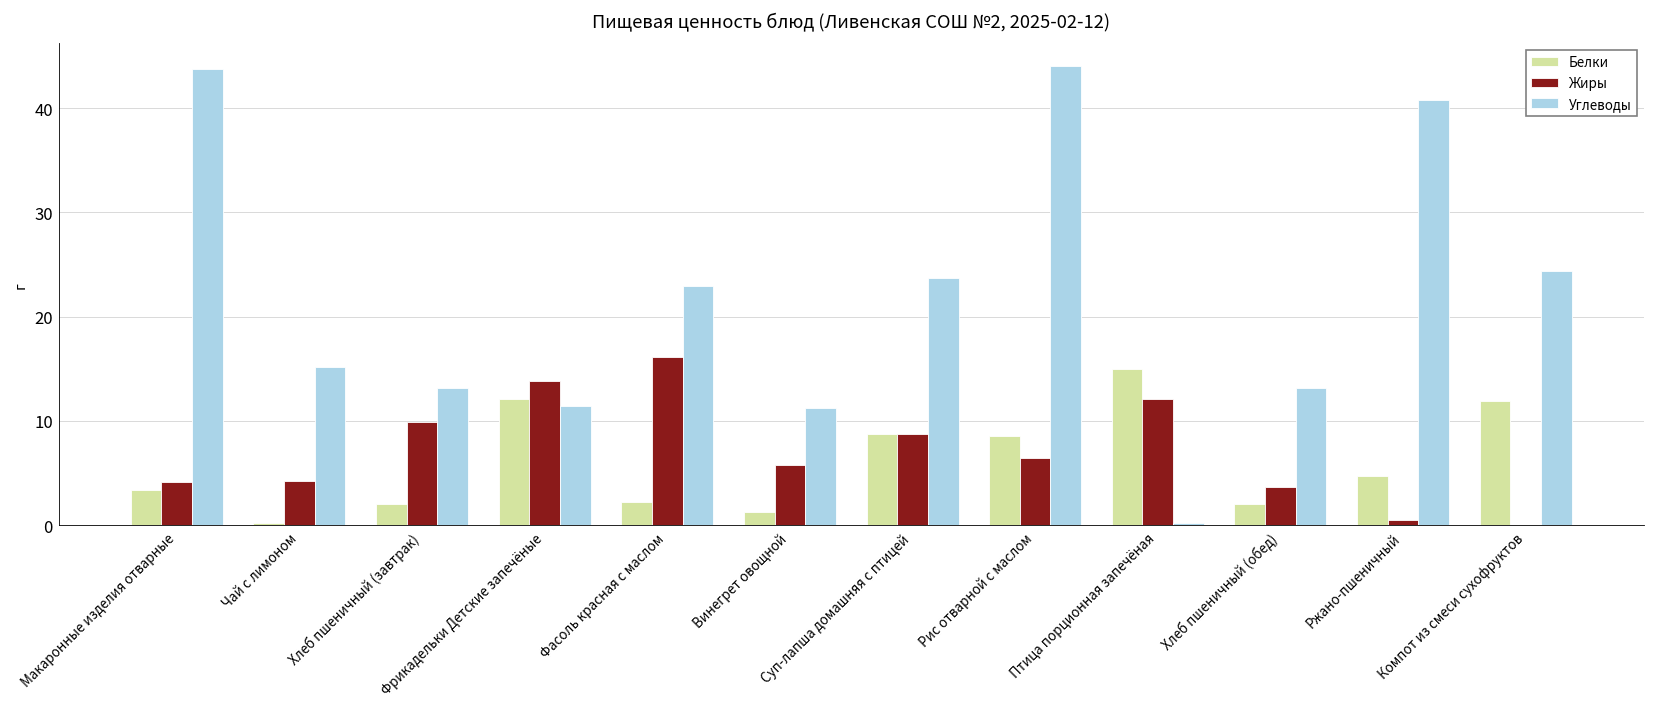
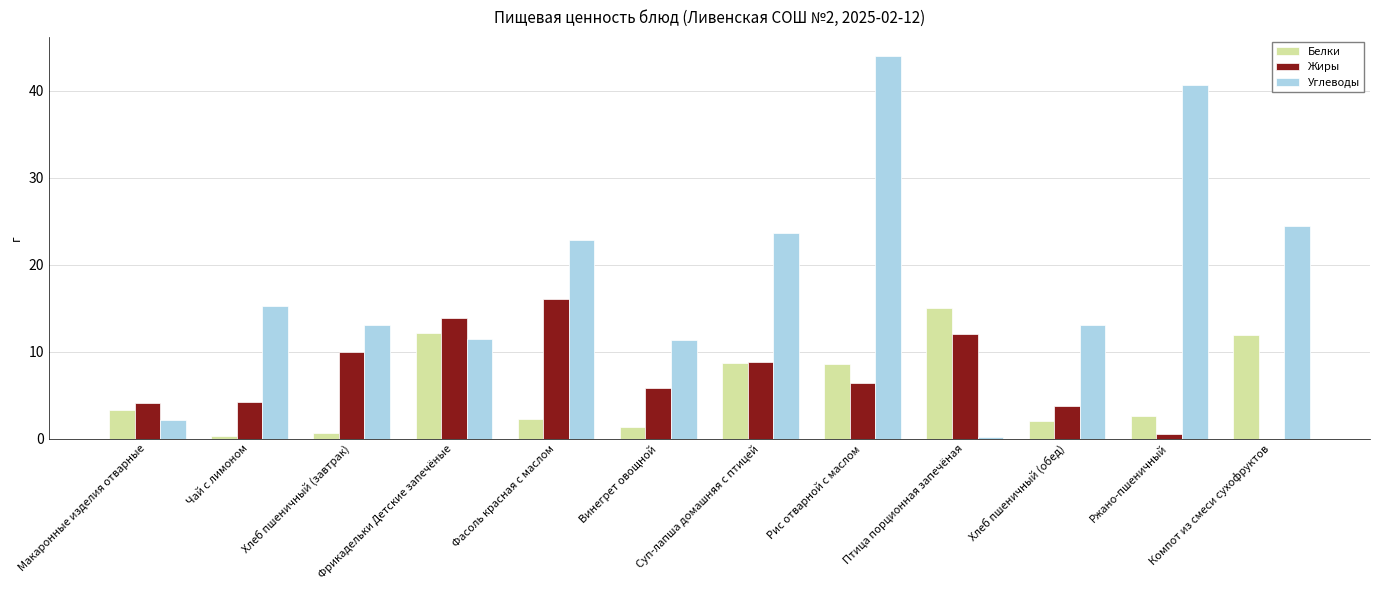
Углеводы, Макаронные изделия отварные: 44 -> 2
Белки, Хлеб пшеничный (завтрак): 2 -> 1
Белки, Ржано-пшеничный: 5 -> 3
